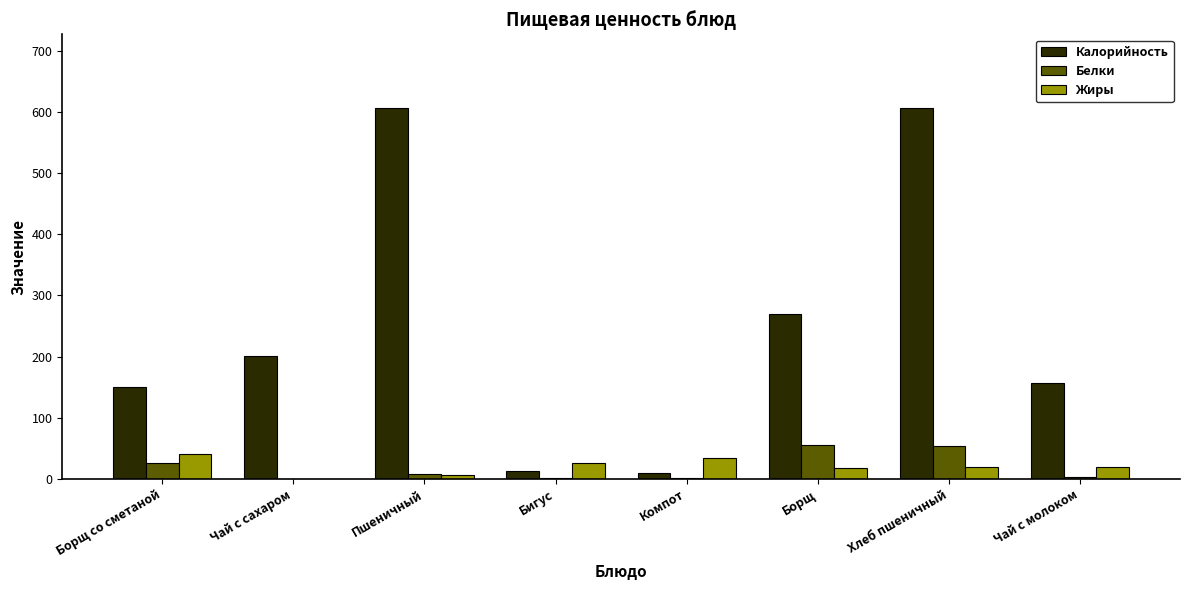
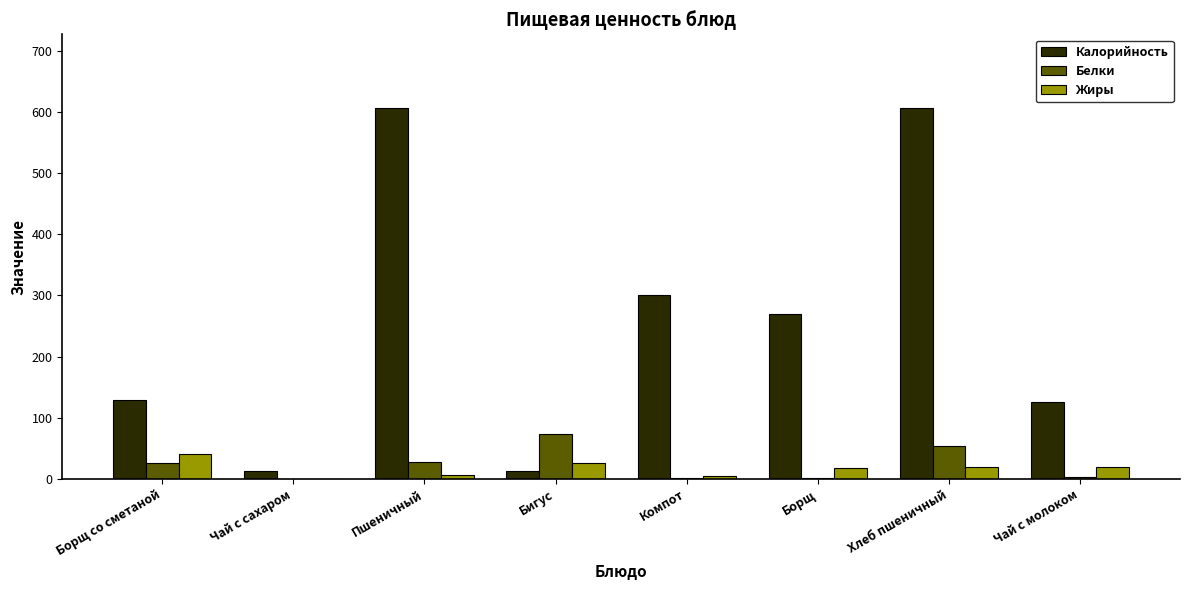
Калорийность, Борщ со сметаной: 150 -> 130
Калорийность, Чай с сахаром: 200 -> 10
Белки, Пшеничный: 10 -> 30
Белки, Бигус: 0 -> 70
Калорийность, Компот: 10 -> 300
Жиры, Компот: 30 -> 0
Белки, Борщ: 60 -> 0
Калорийность, Чай с молоком: 160 -> 130
